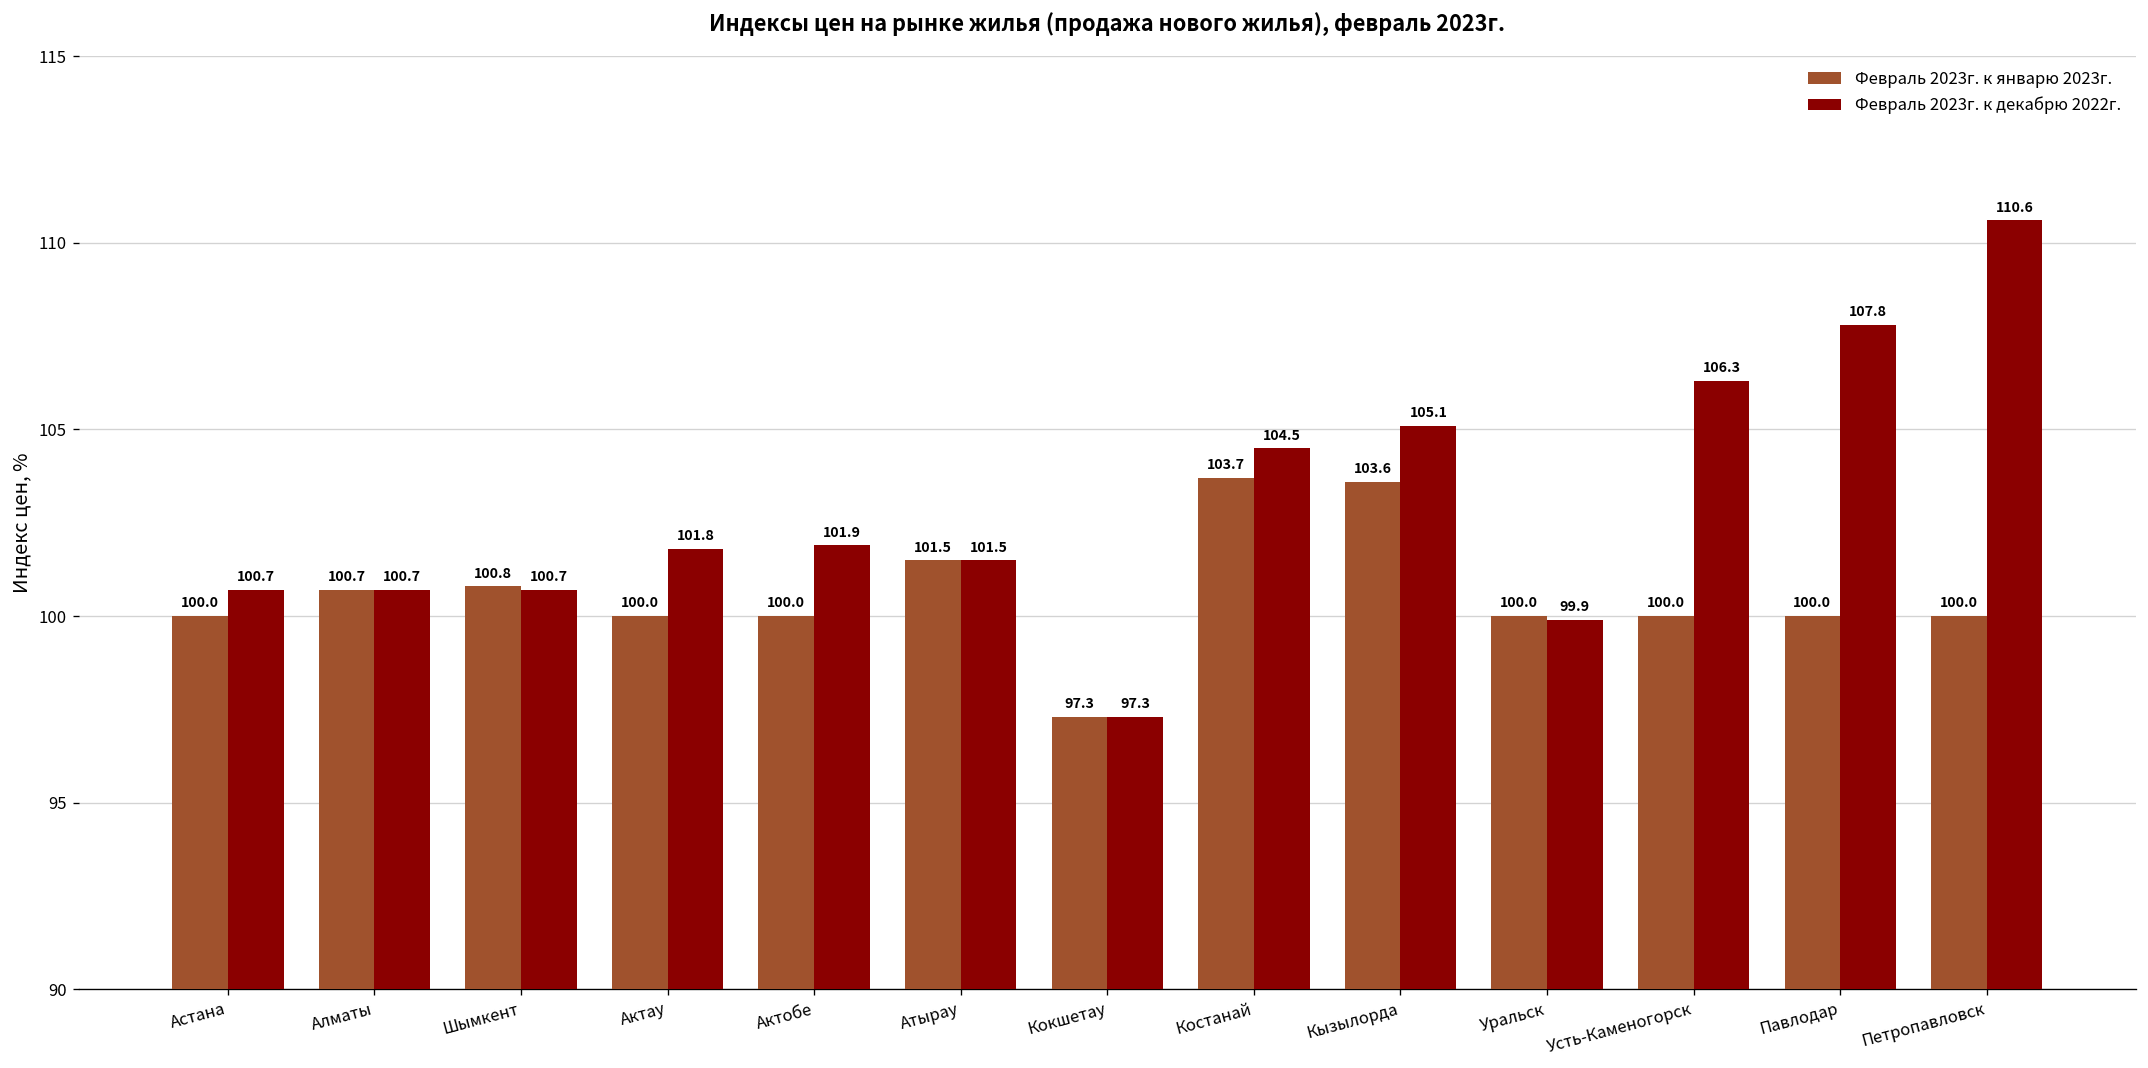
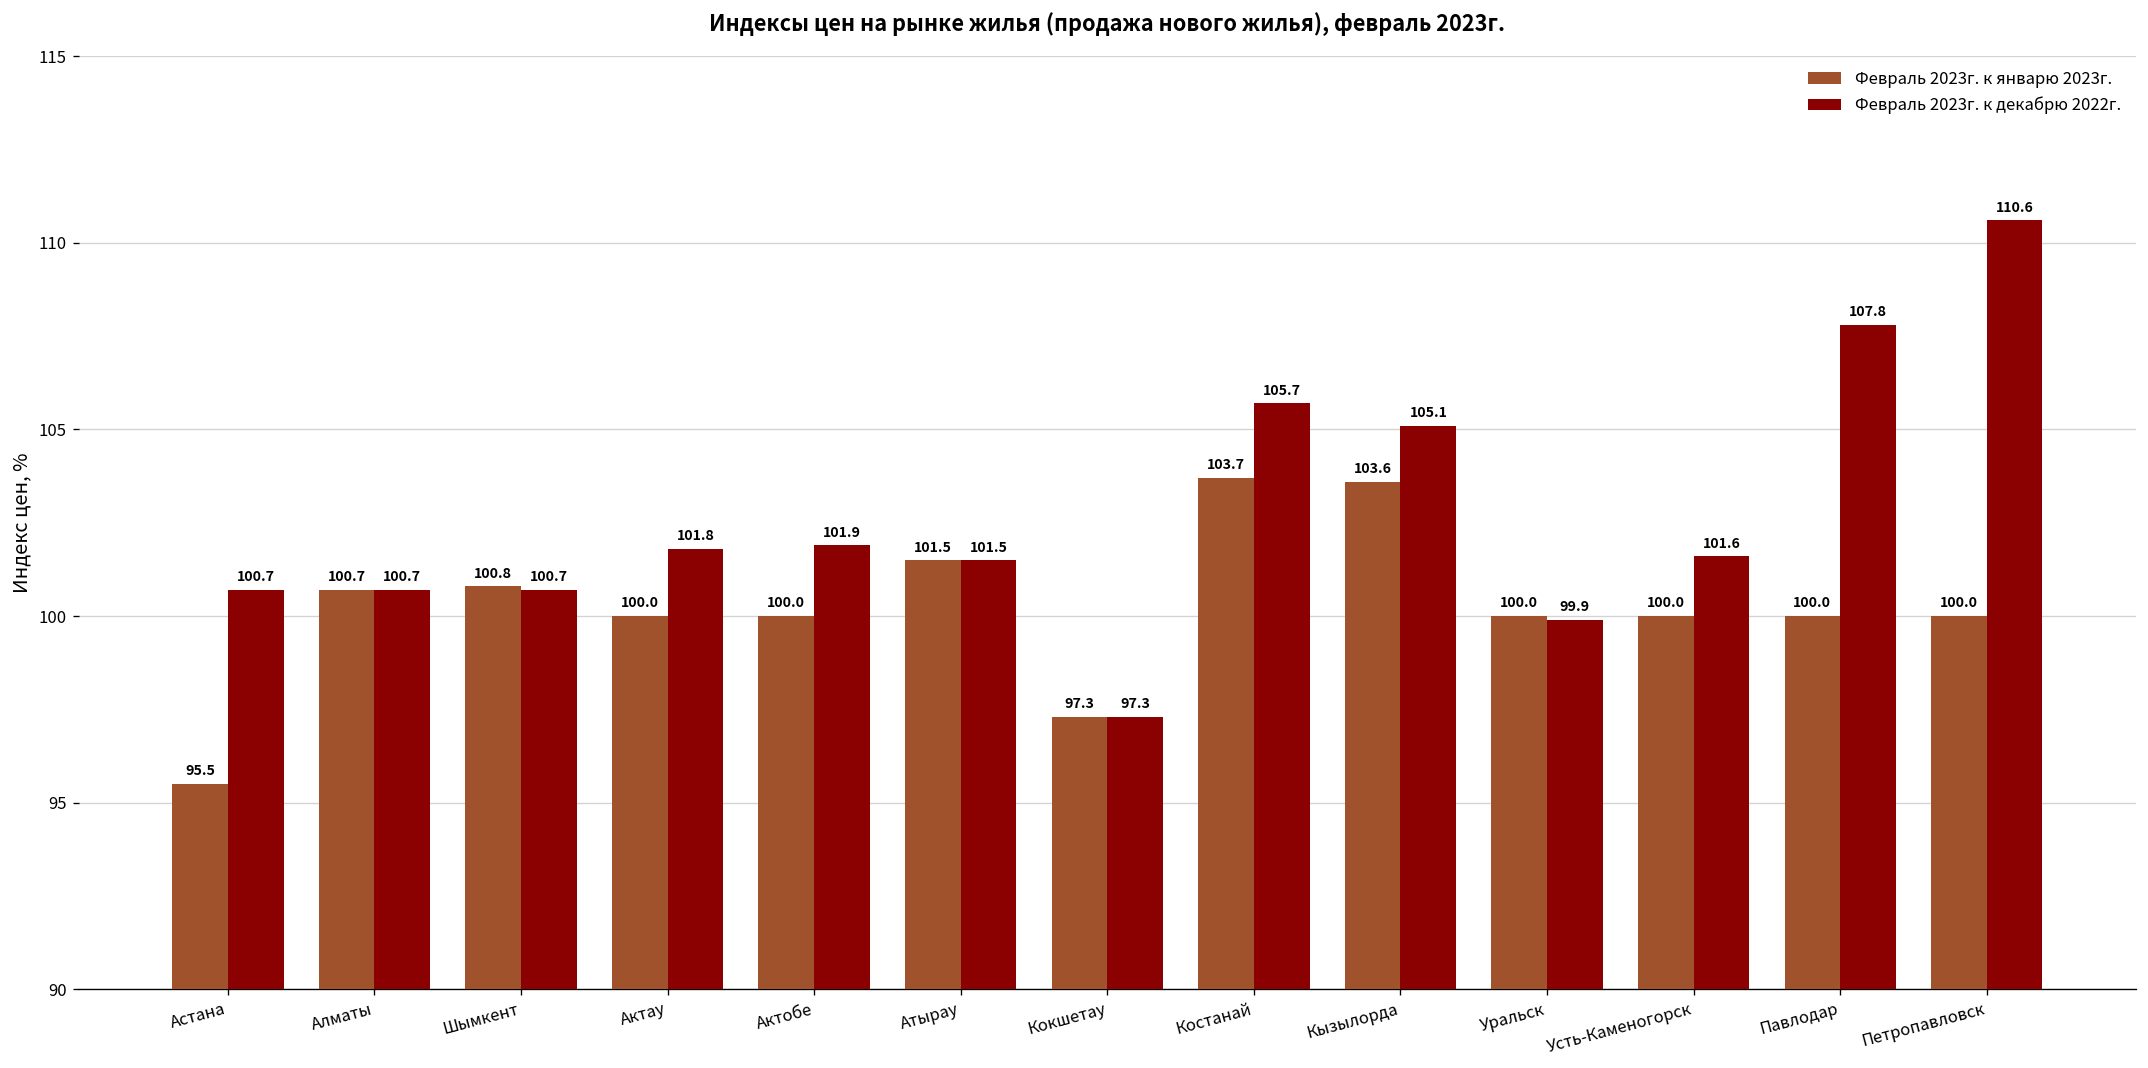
Февраль 2023г. к январю 2023г., Астана: 100.0 -> 95.5
Февраль 2023г. к декабрю 2022г., Костанай: 104.5 -> 105.7
Февраль 2023г. к декабрю 2022г., Усть-Каменогорск: 106.3 -> 101.6
